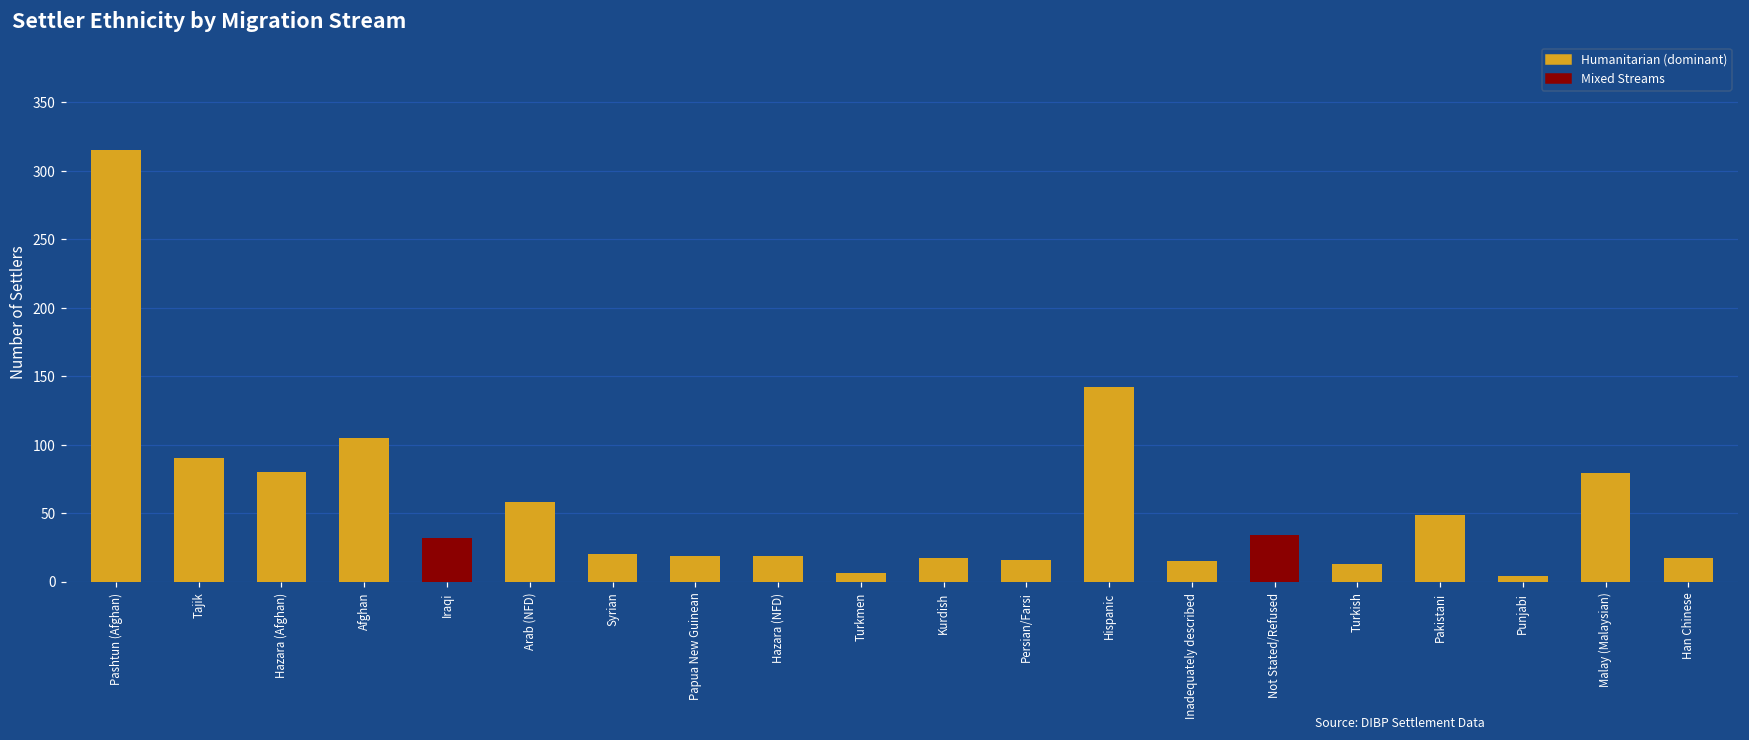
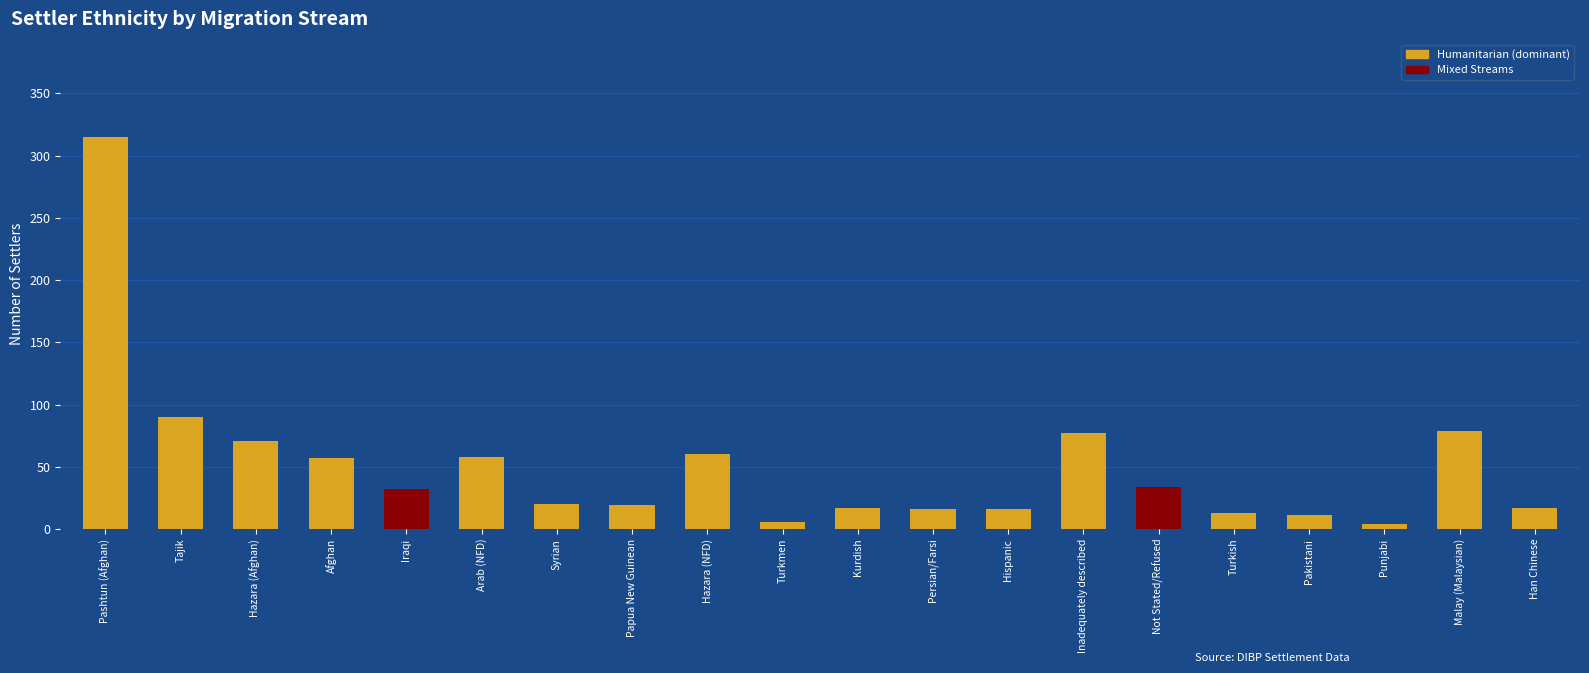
Hazara (Afghan): 80 -> 71
Afghan: 105 -> 57
Hazara (NFD): 19 -> 60
Hispanic: 142 -> 16
Inadequately described: 15 -> 77
Pakistani: 49 -> 11
